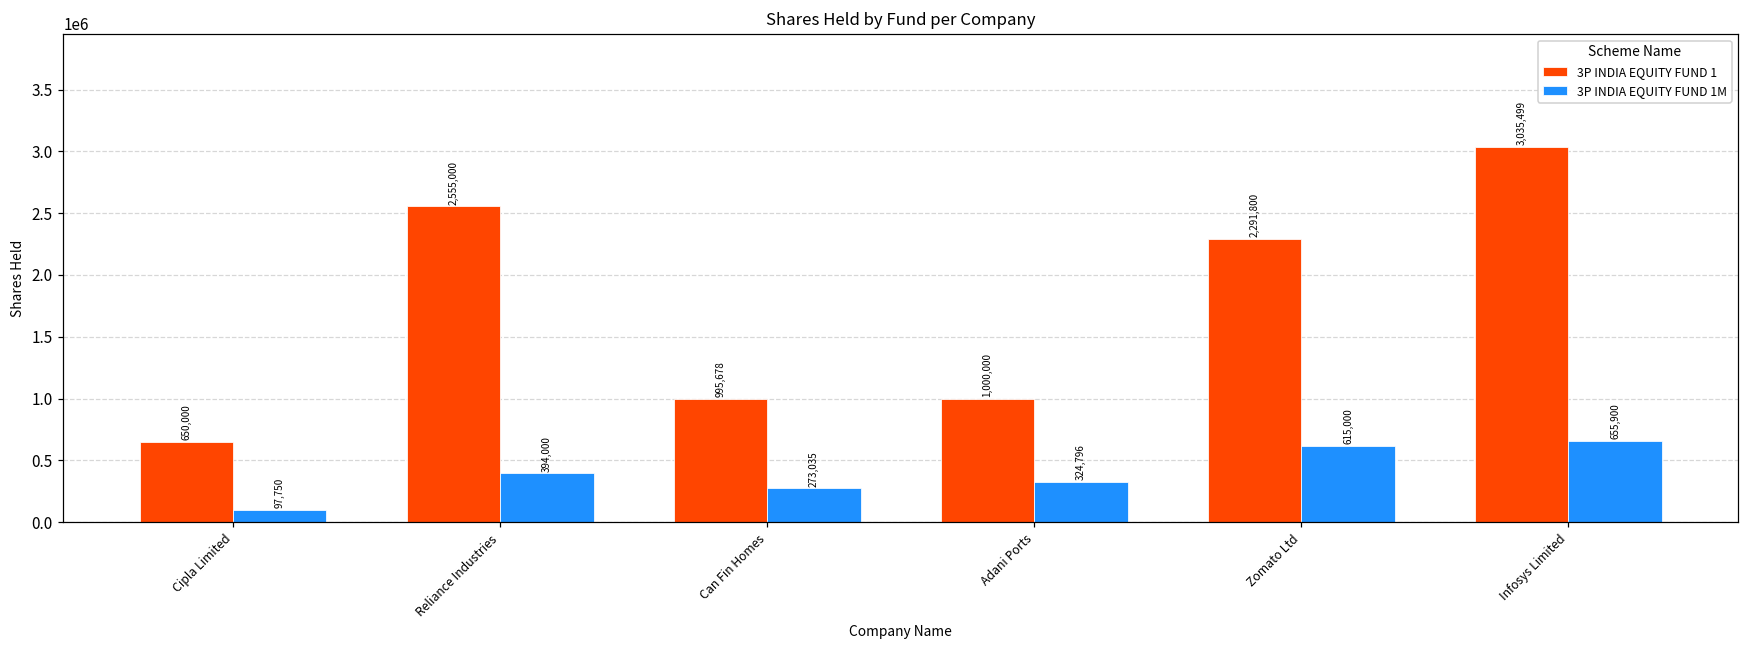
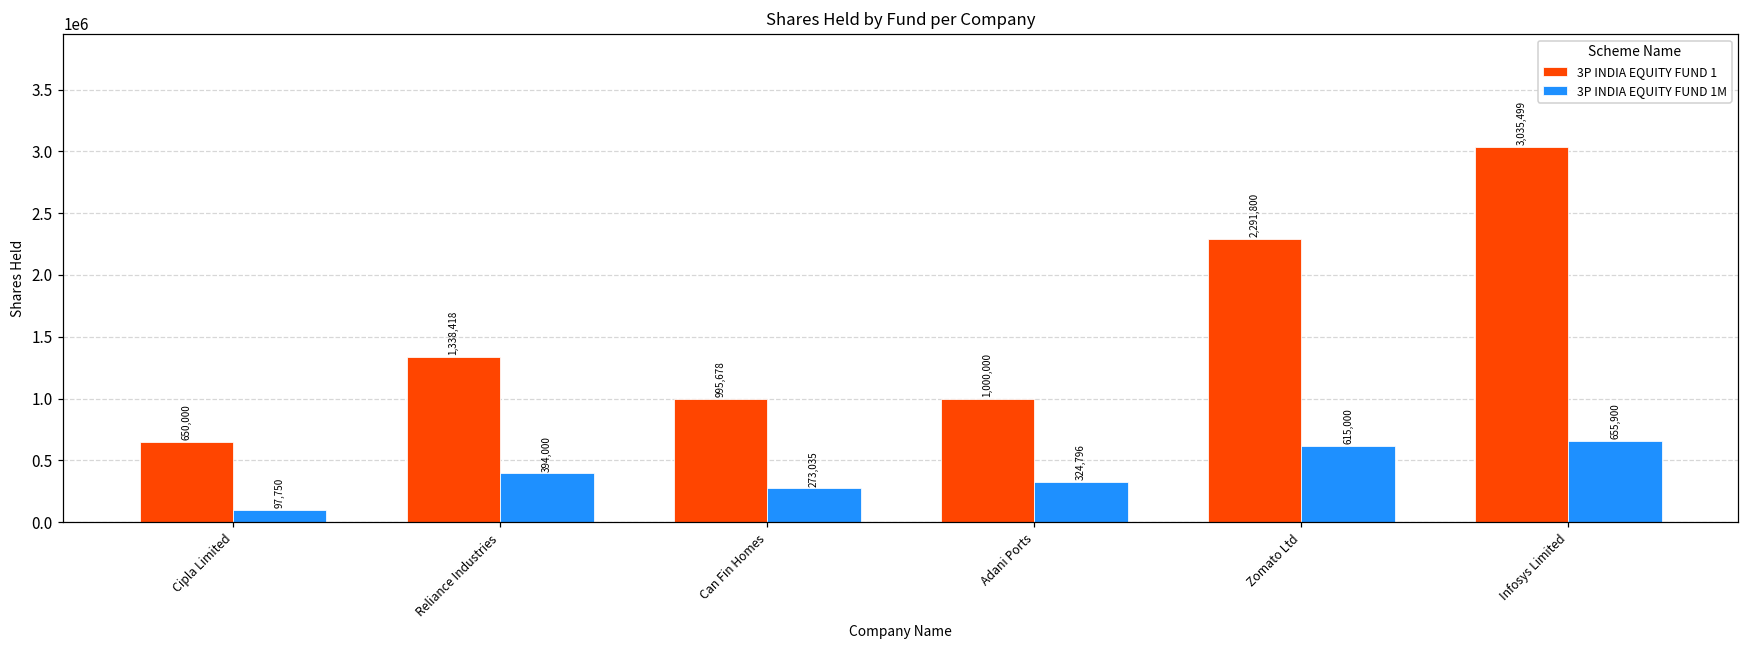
3P INDIA EQUITY FUND 1, Reliance Industries: 2,555,000 -> 1,338,418
